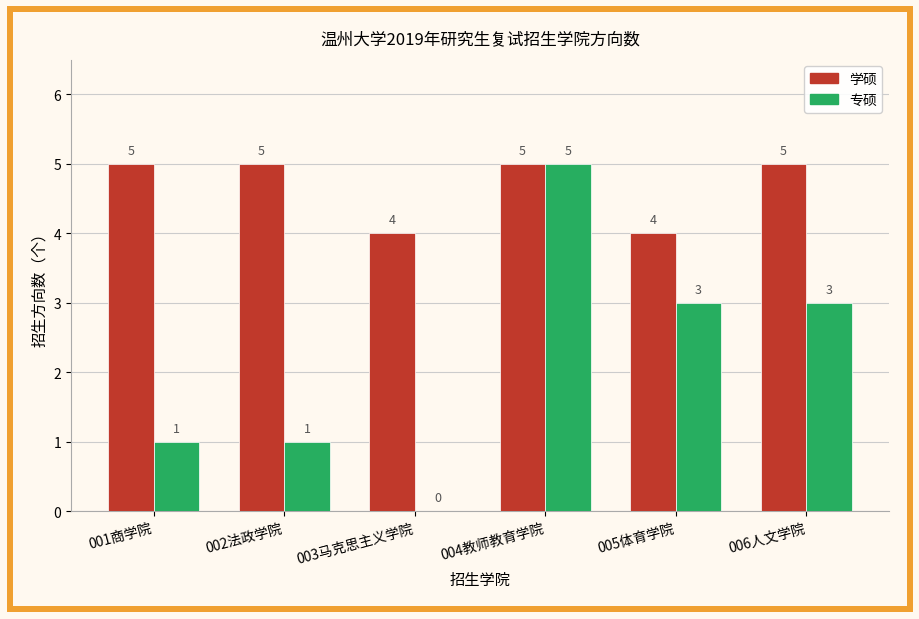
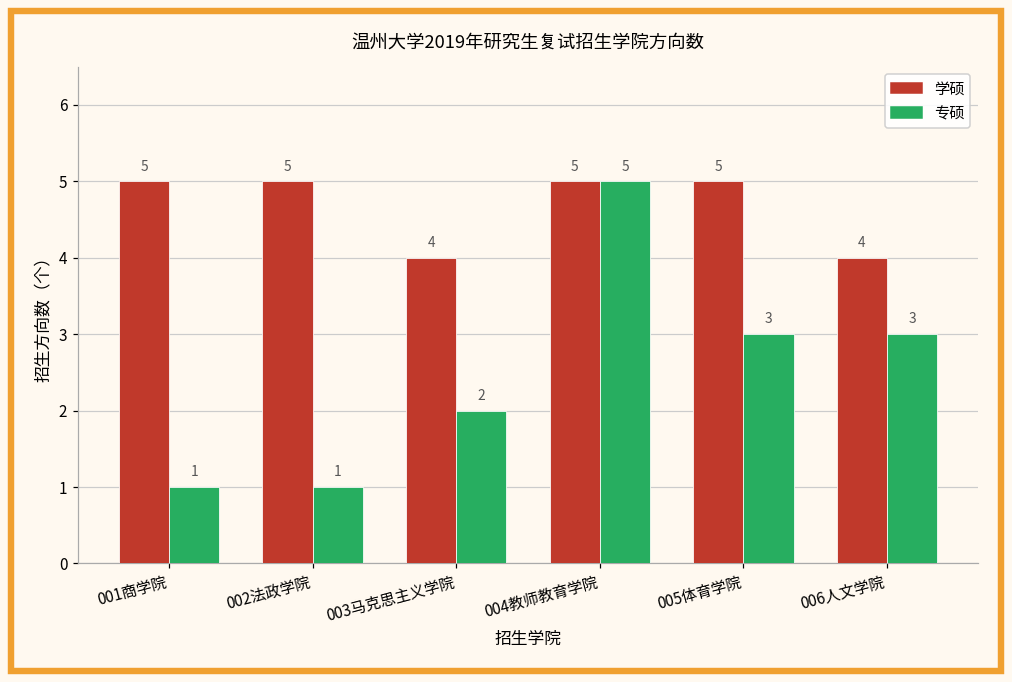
专硕, 003马克思主义学院: 0 -> 2
学硕, 005体育学院: 4 -> 5
学硕, 006人文学院: 5 -> 4
